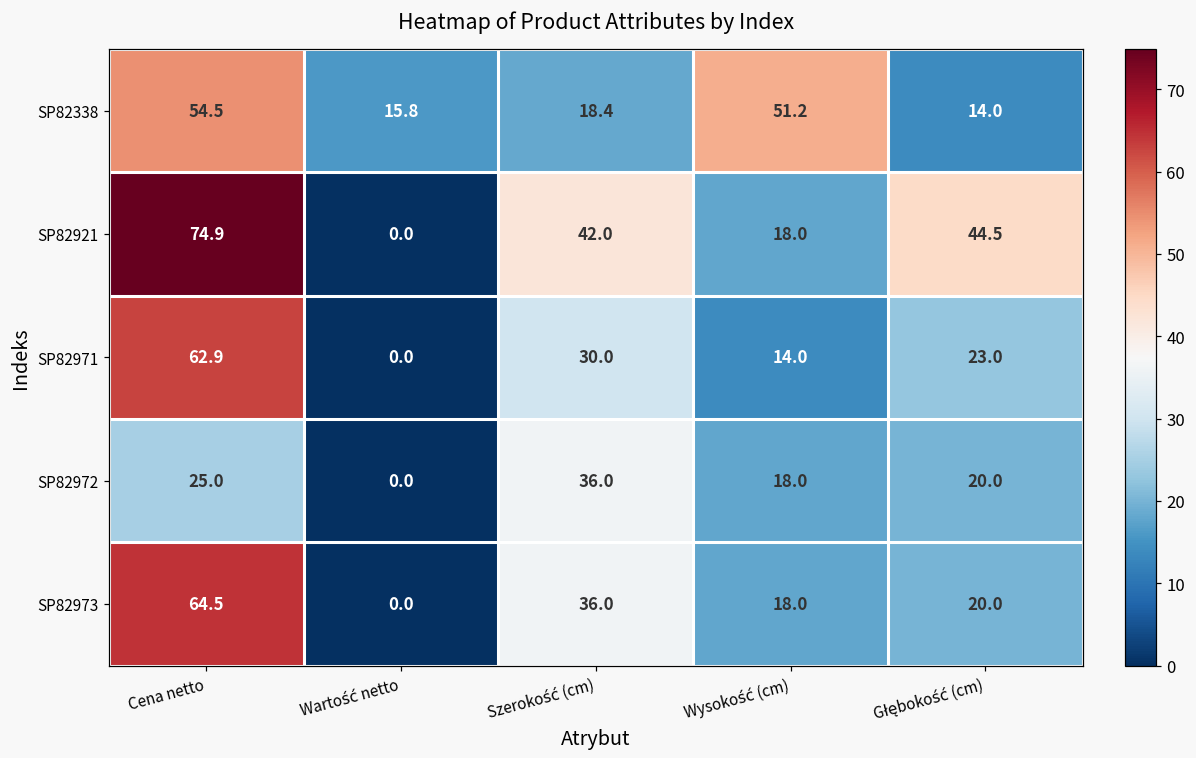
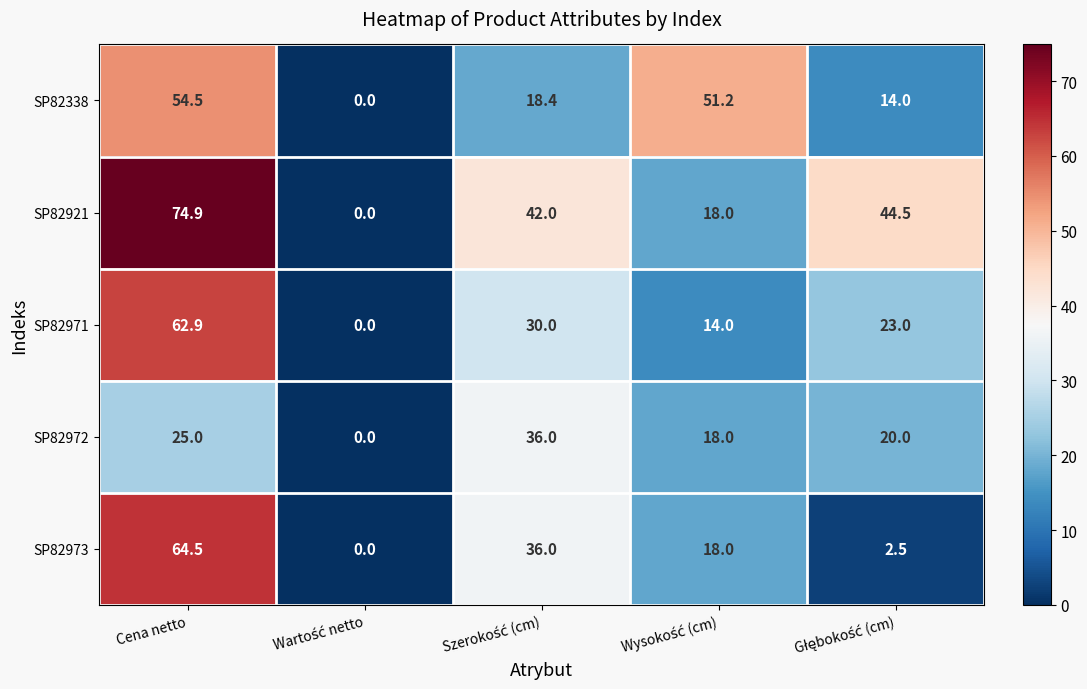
SP82338, Wartość netto: 15.8 -> 0.0
SP82973, Głębokość (cm): 20.0 -> 2.5
